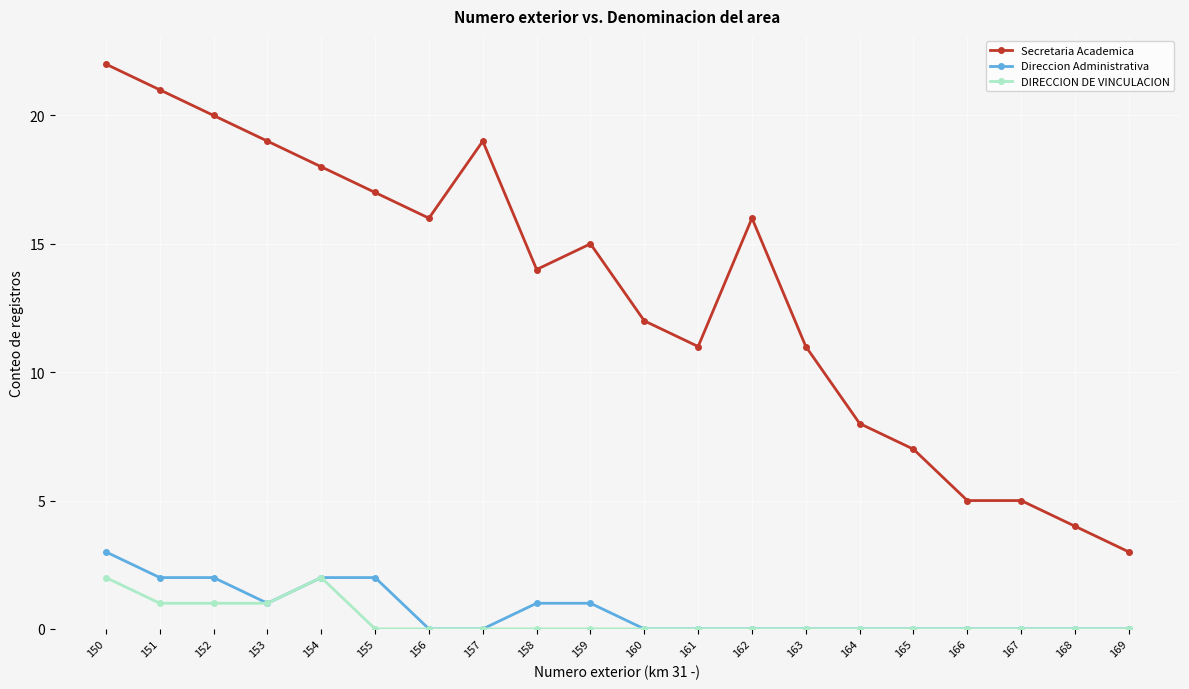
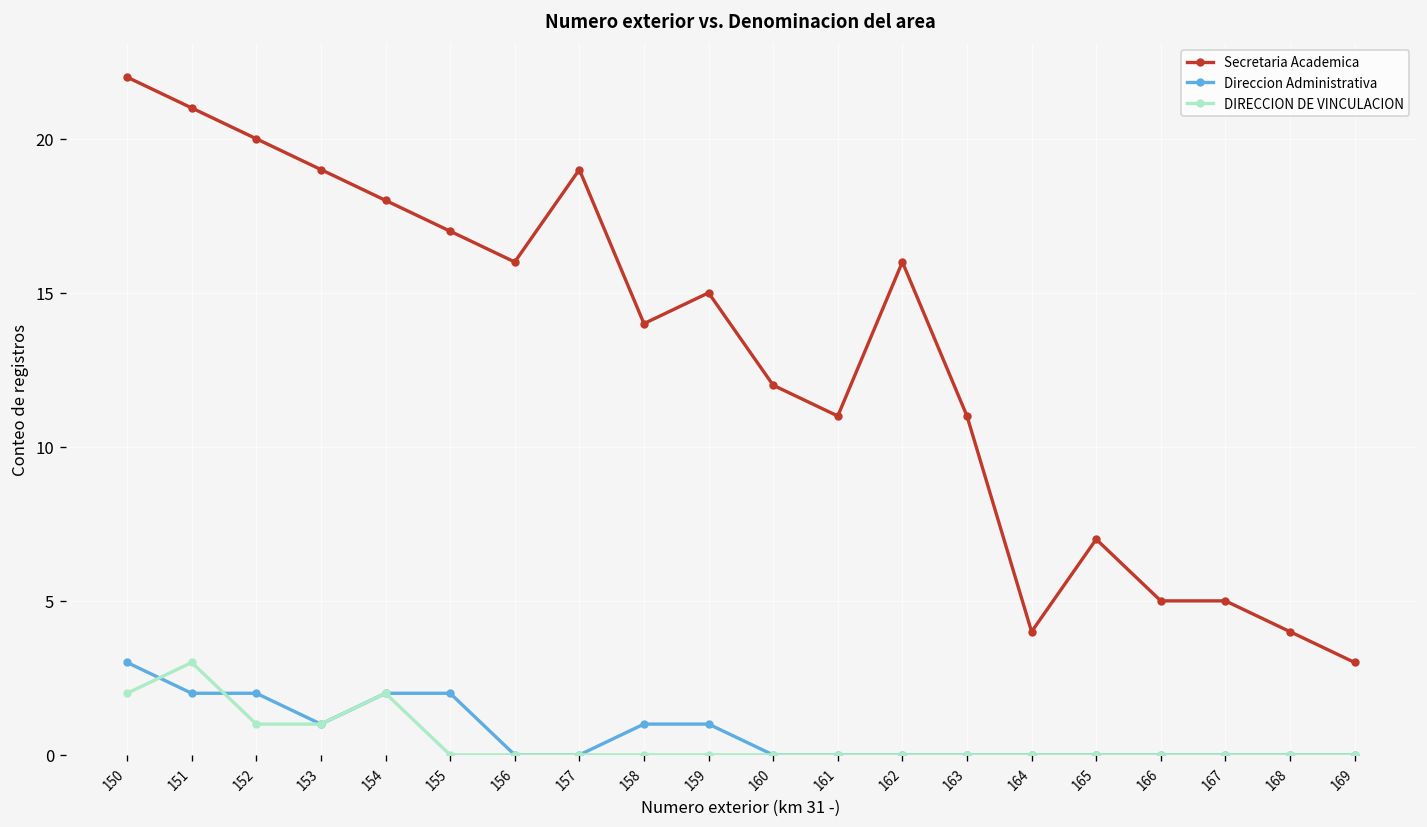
DIRECCION DE VINCULACION, 151: 1 -> 3
Secretaria Academica, 164: 8 -> 4
